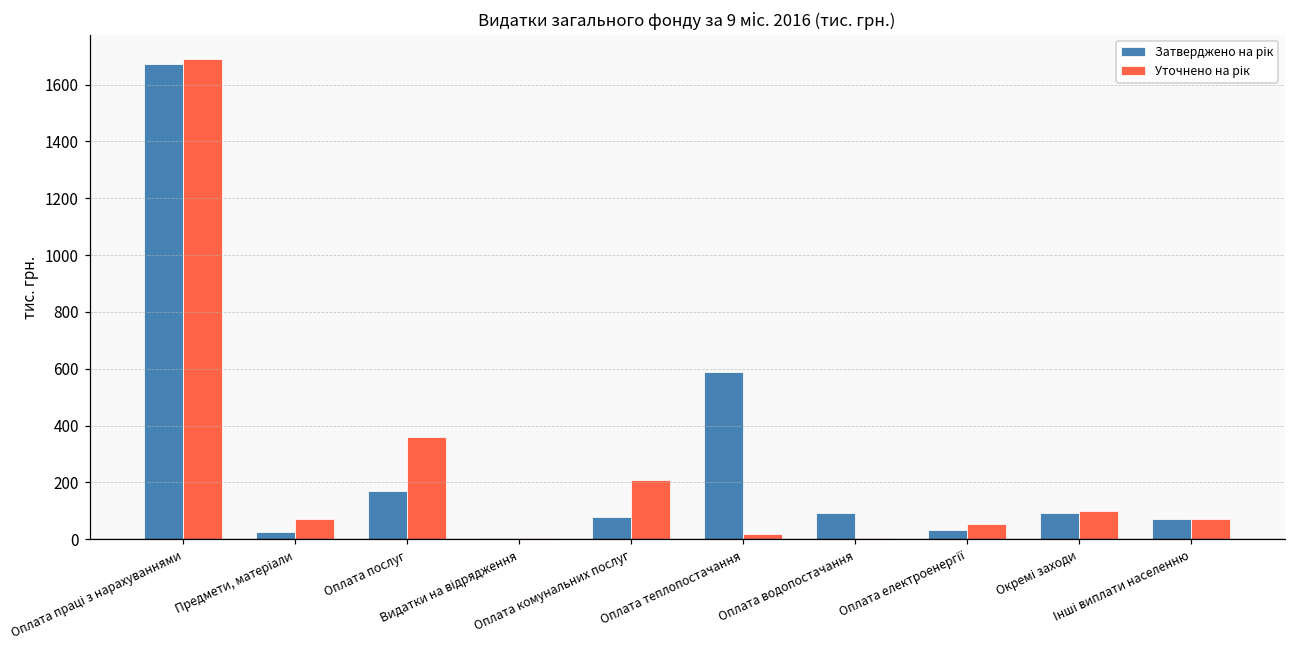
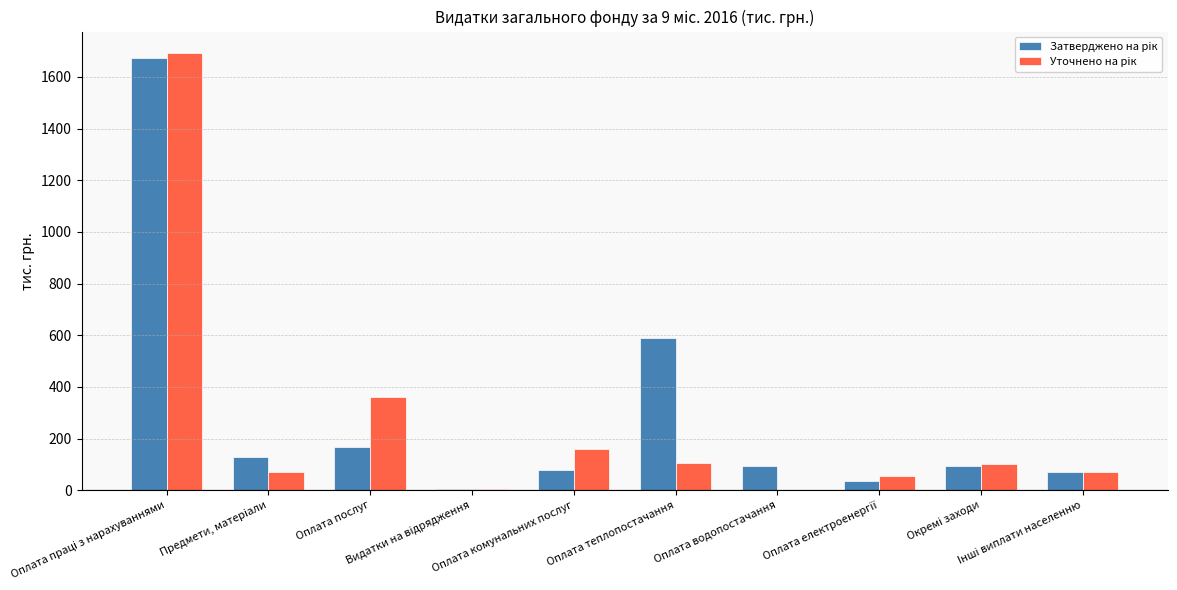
Затверджено на рік, Предмети, матеріали: 30 -> 130
Уточнено на рік, Оплата комунальних послуг: 210 -> 160
Уточнено на рік, Оплата теплопостачання: 20 -> 100
